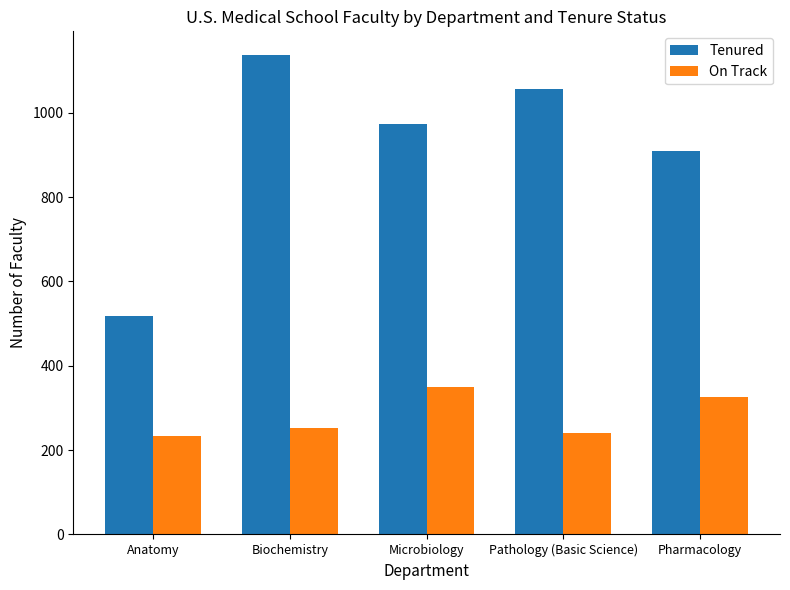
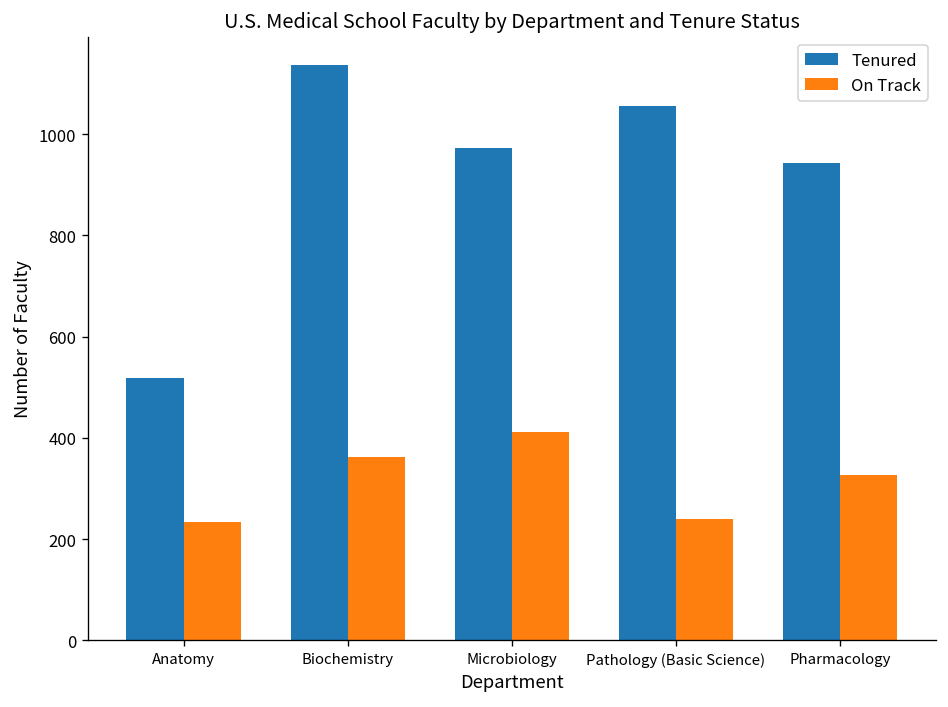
On Track, Biochemistry: 250 -> 360
On Track, Microbiology: 350 -> 410
Tenured, Pharmacology: 910 -> 940
